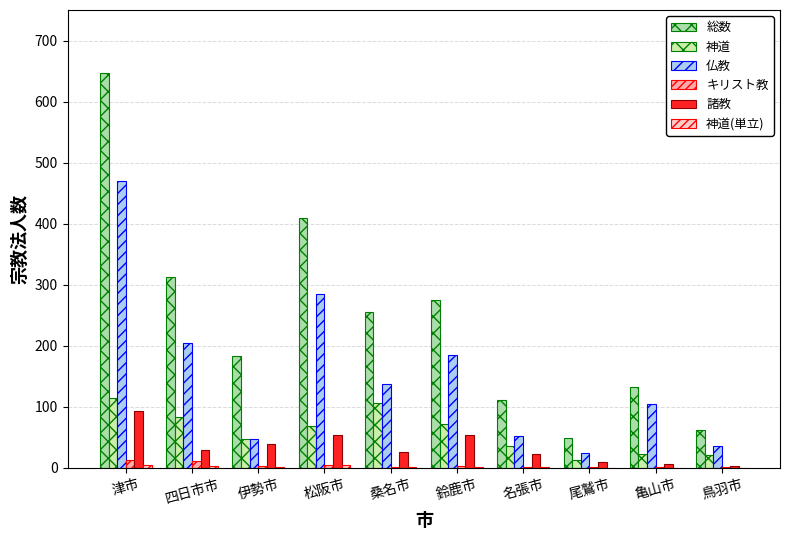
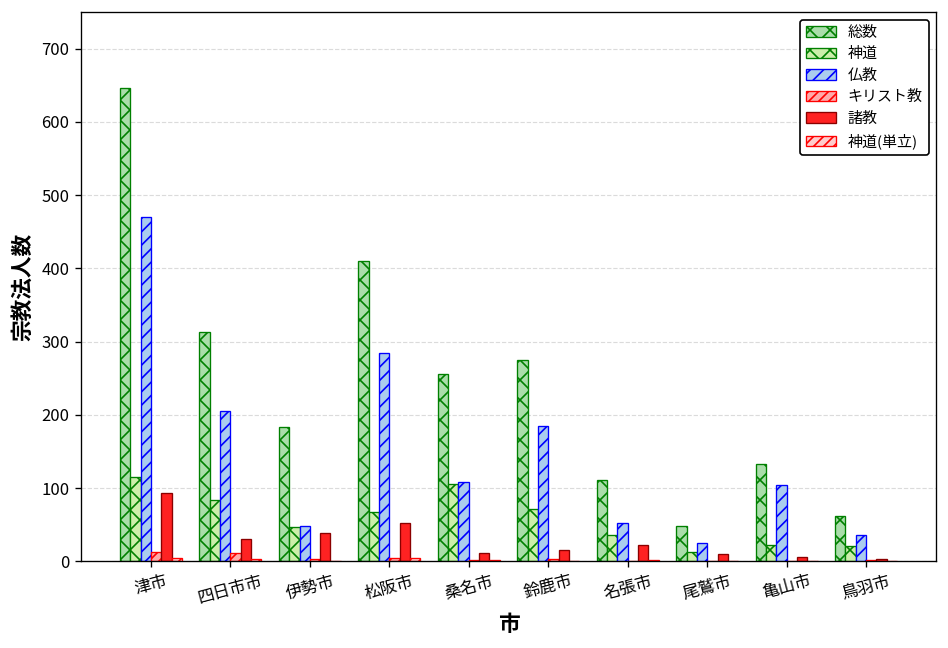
仏教, 桑名市: 140 -> 110
諸教, 桑名市: 30 -> 10
諸教, 鈴鹿市: 50 -> 20
